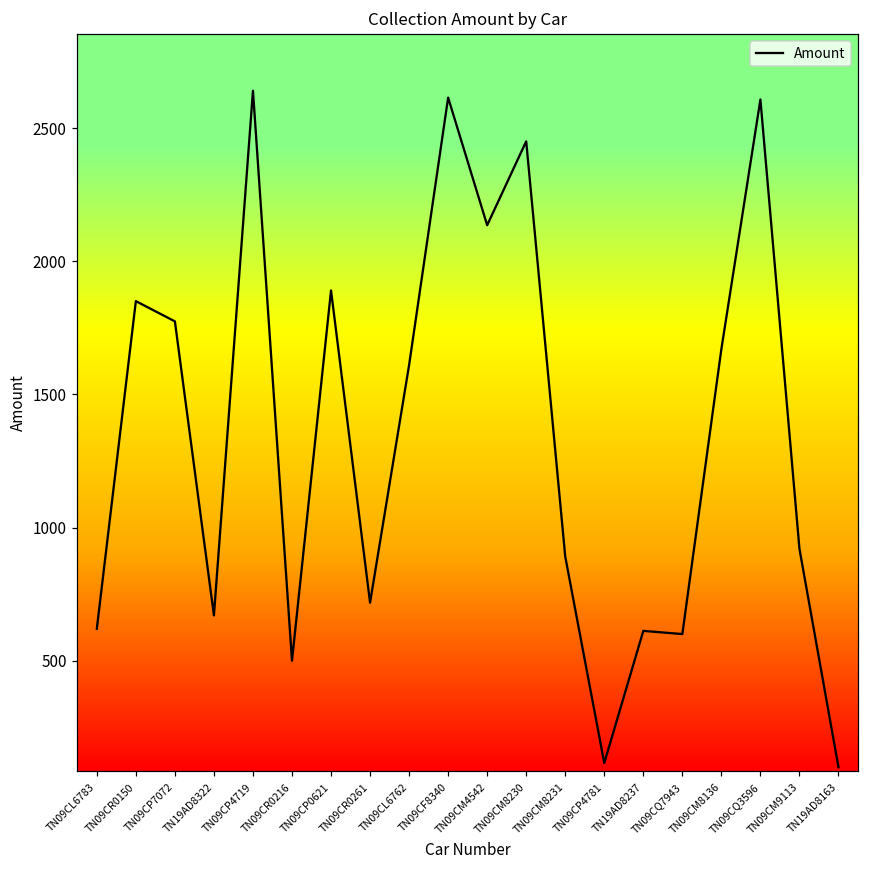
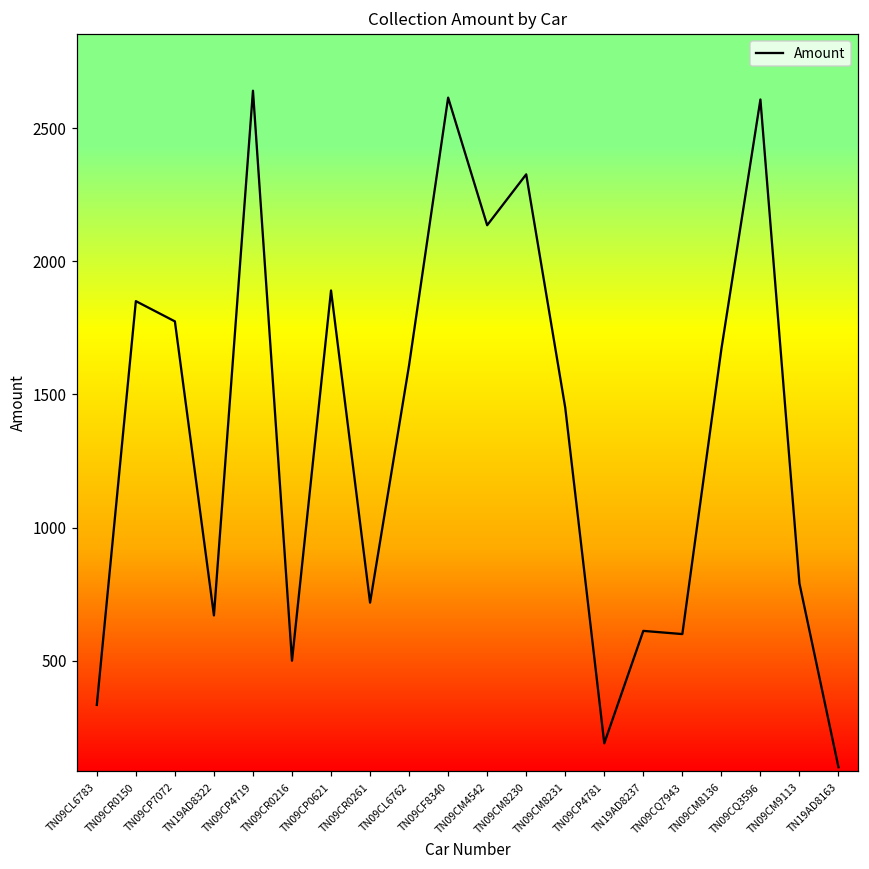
TN09CL6783: 620 -> 330
TN09CM8230: 2450 -> 2330
TN09CM8231: 890 -> 1450
TN09CP4781: 120 -> 190
TN09CM9113: 920 -> 790
